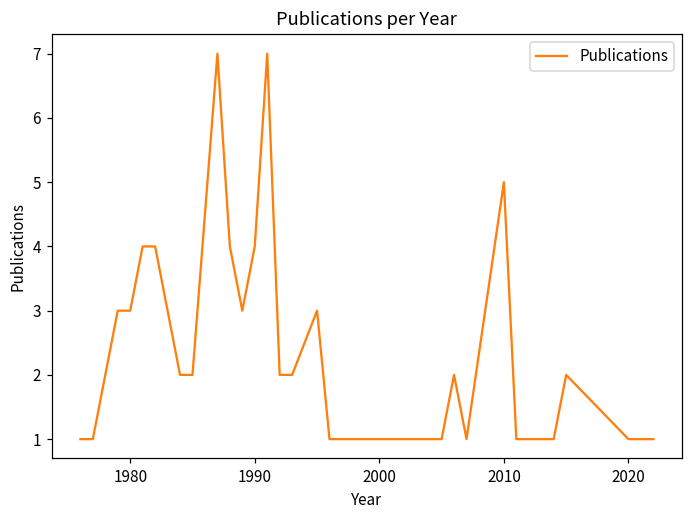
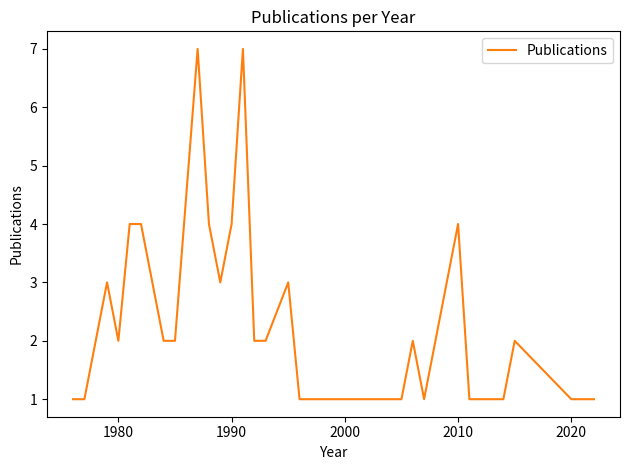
1980: 3 -> 2
2010: 5 -> 4
